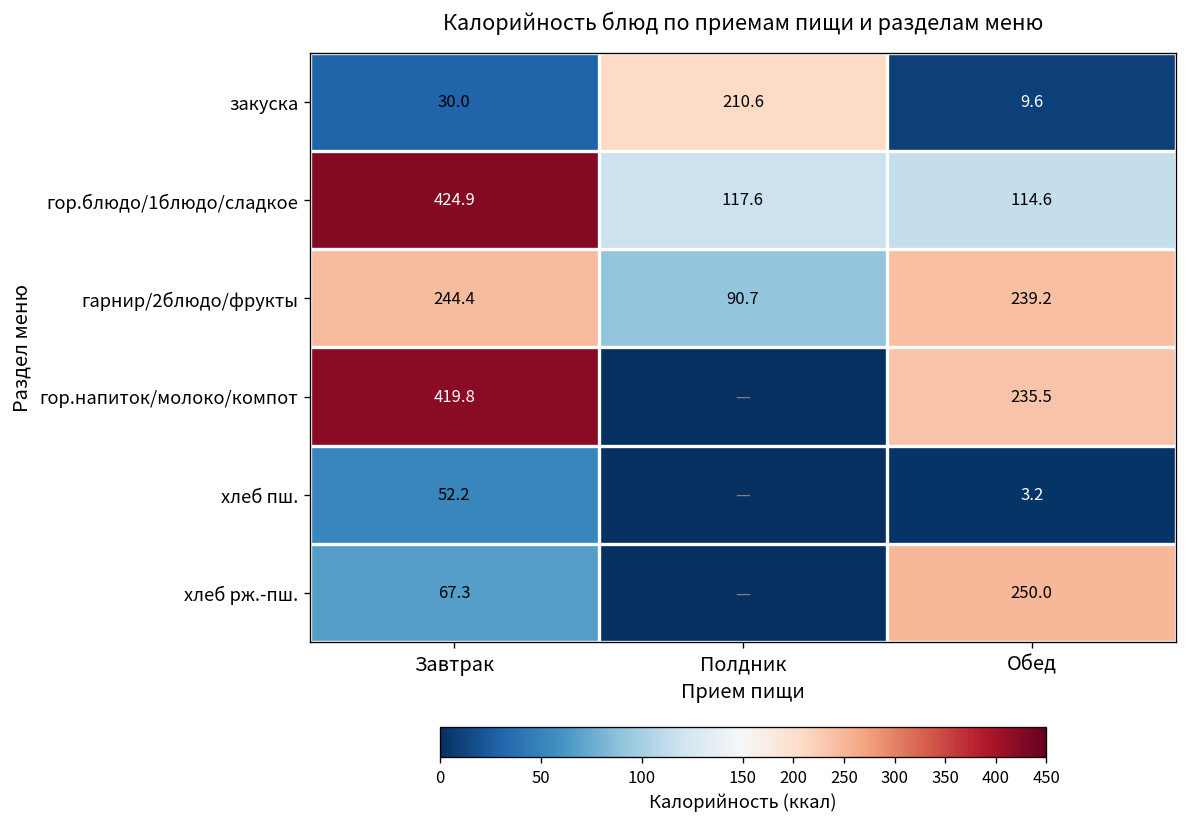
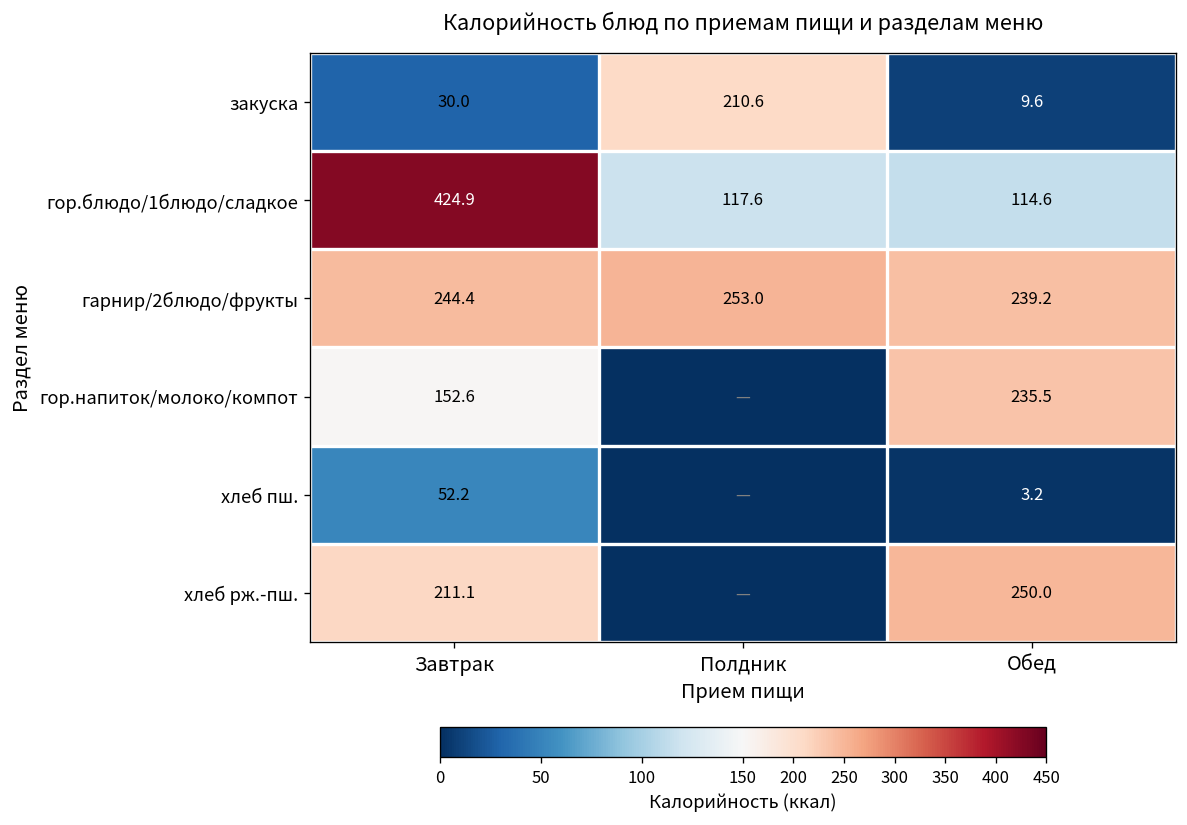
гарнир/2блюдо/фрукты, Полдник: 90.7 -> 253.0
гор.напиток/молоко/компот, Завтрак: 419.8 -> 152.6
хлеб рж.-пш., Завтрак: 67.3 -> 211.1
